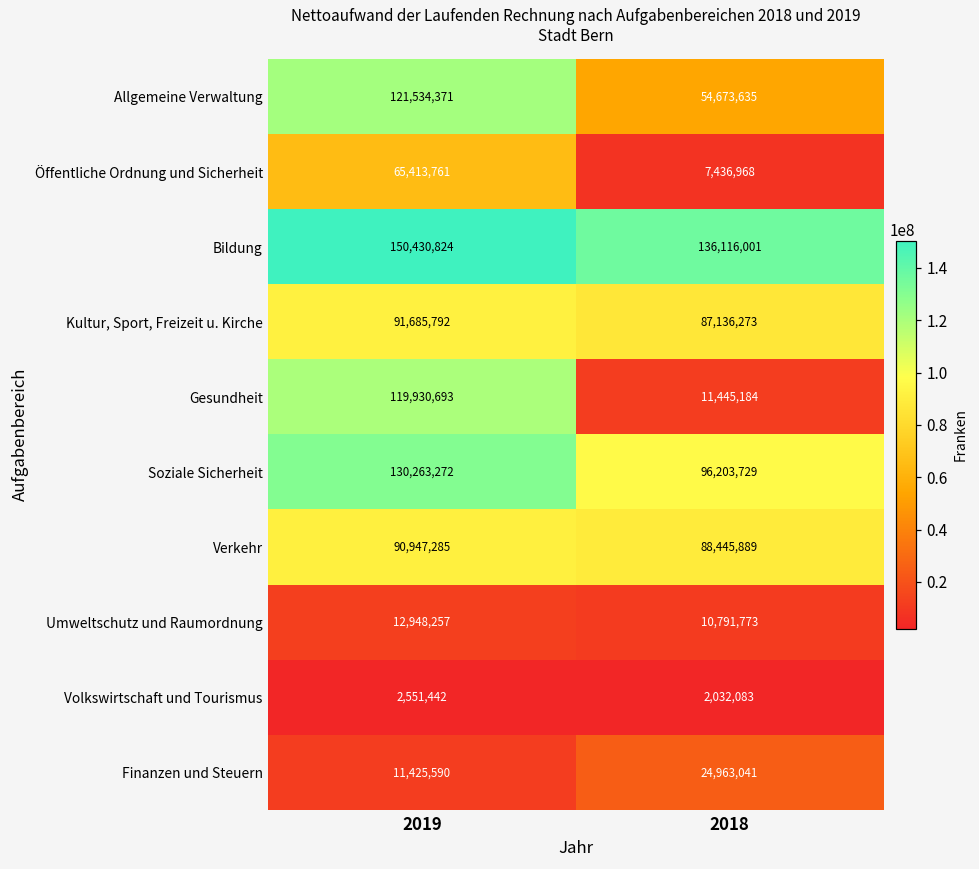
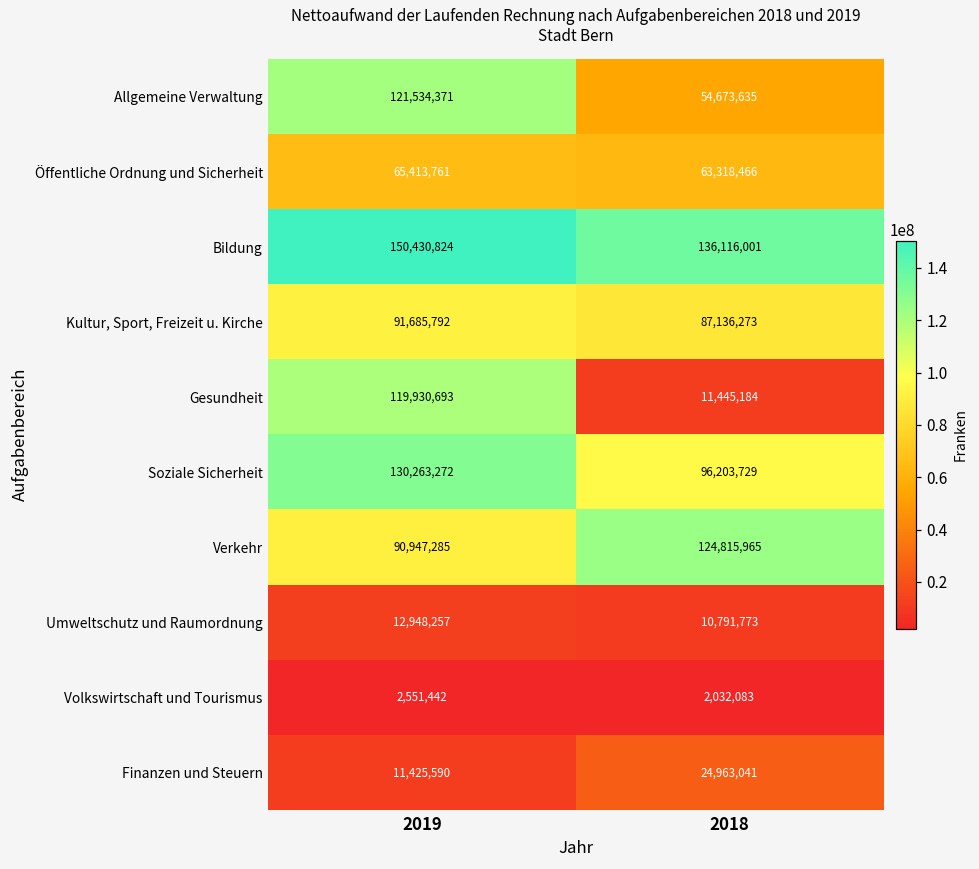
Öffentliche Ordnung und Sicherheit, 2018: 7,436,968 -> 63,318,466
Verkehr, 2018: 88,445,889 -> 124,815,965
